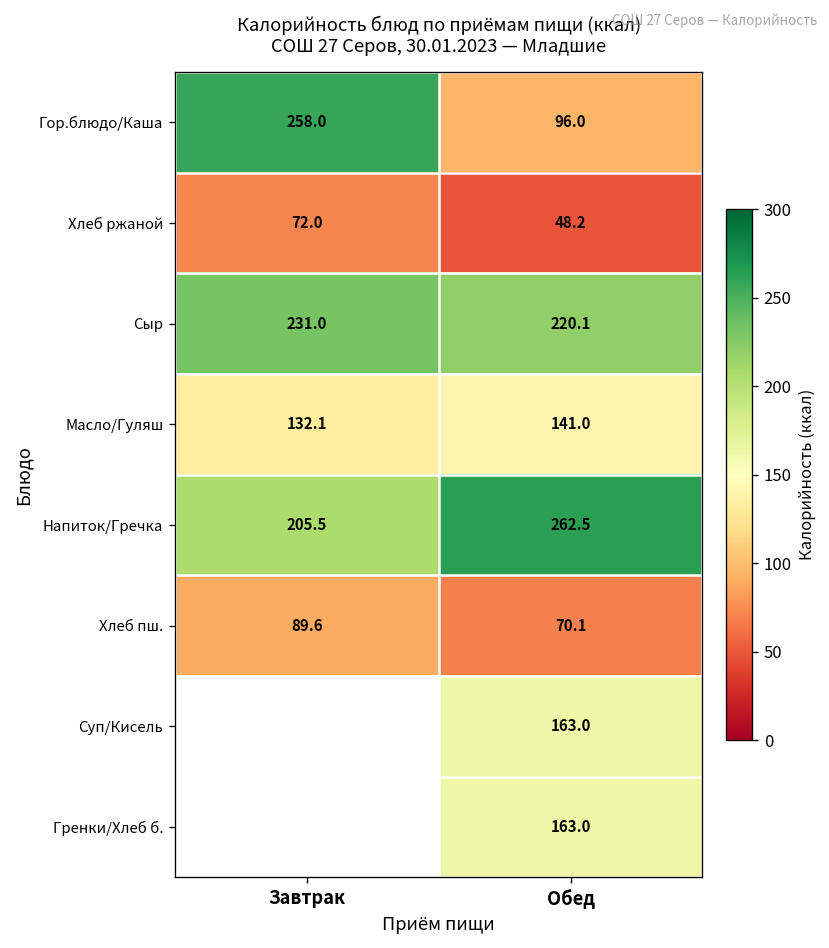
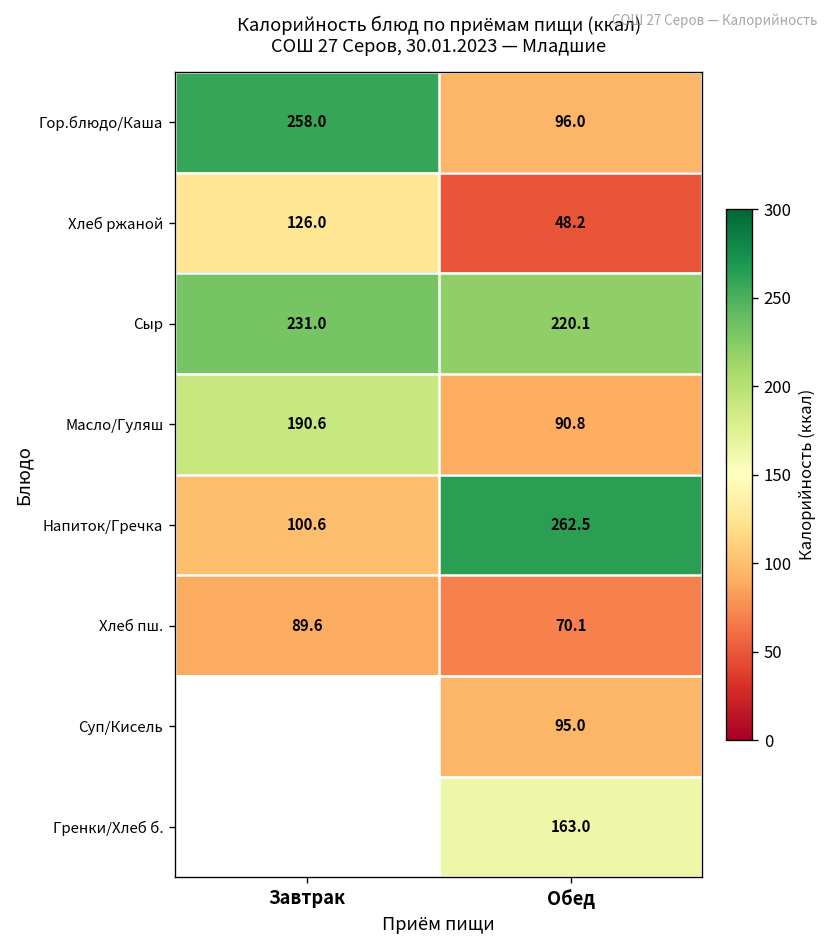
Хлеб ржаной, Завтрак: 72.0 -> 126.0
Масло/Гуляш, Завтрак: 132.1 -> 190.6
Масло/Гуляш, Обед: 141.0 -> 90.8
Напиток/Гречка, Завтрак: 205.5 -> 100.6
Суп/Кисель, Обед: 163.0 -> 95.0
